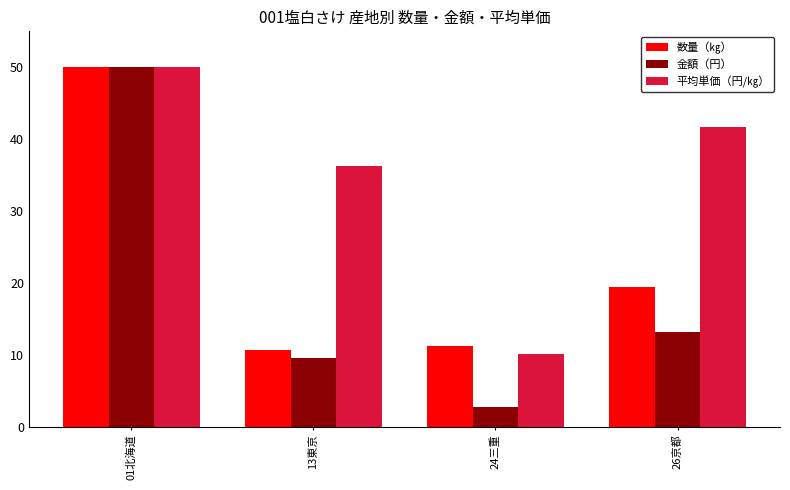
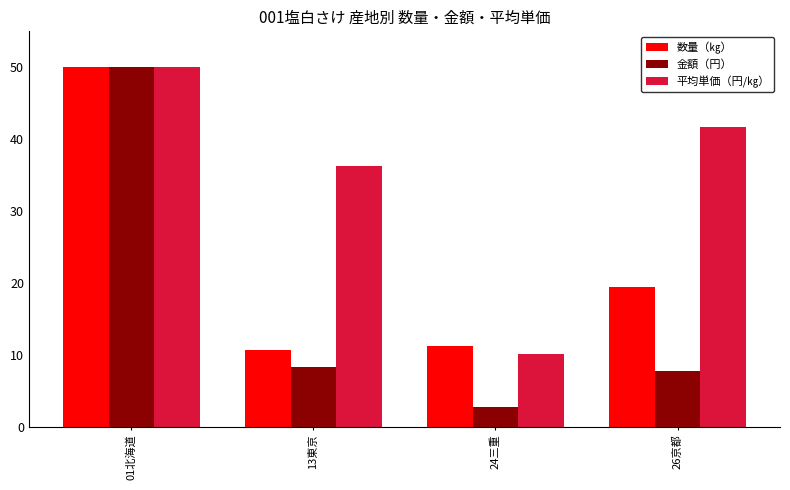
金額（円）, 13東京: 10 -> 8
金額（円）, 26京都: 13 -> 8
